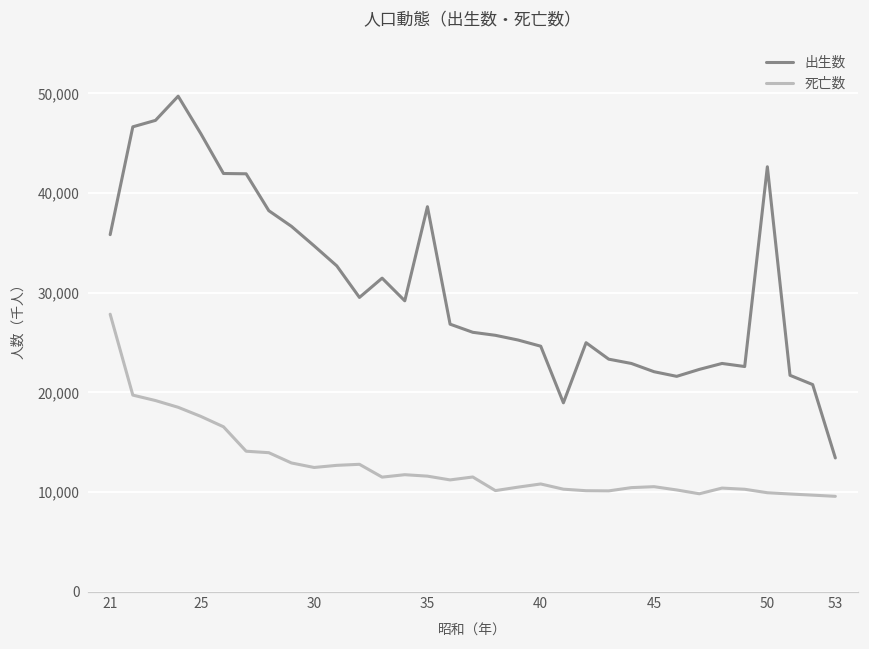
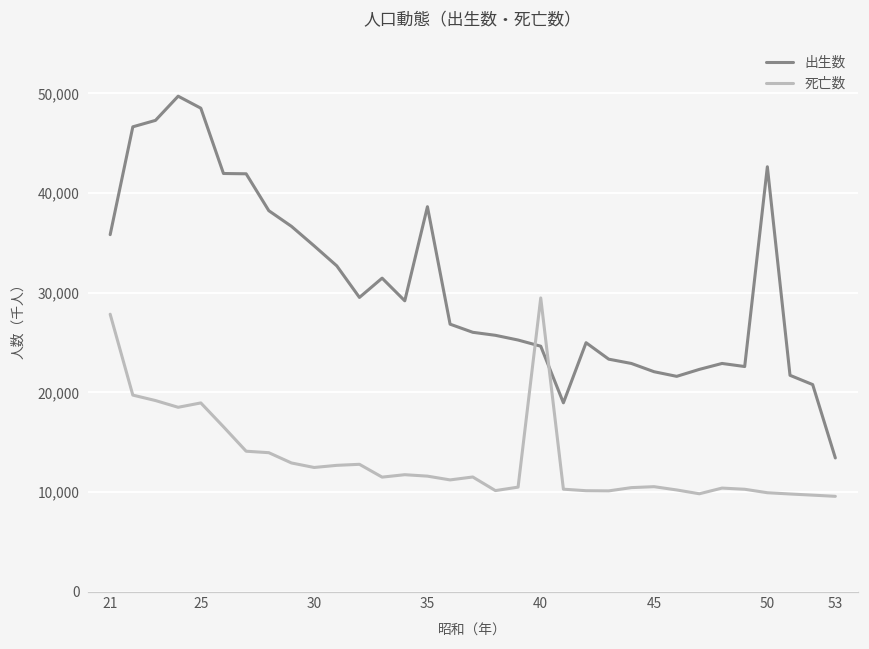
出生数, 25: 46,000 -> 49,000
死亡数, 25: 18,000 -> 19,000
死亡数, 40: 11,000 -> 29,000
